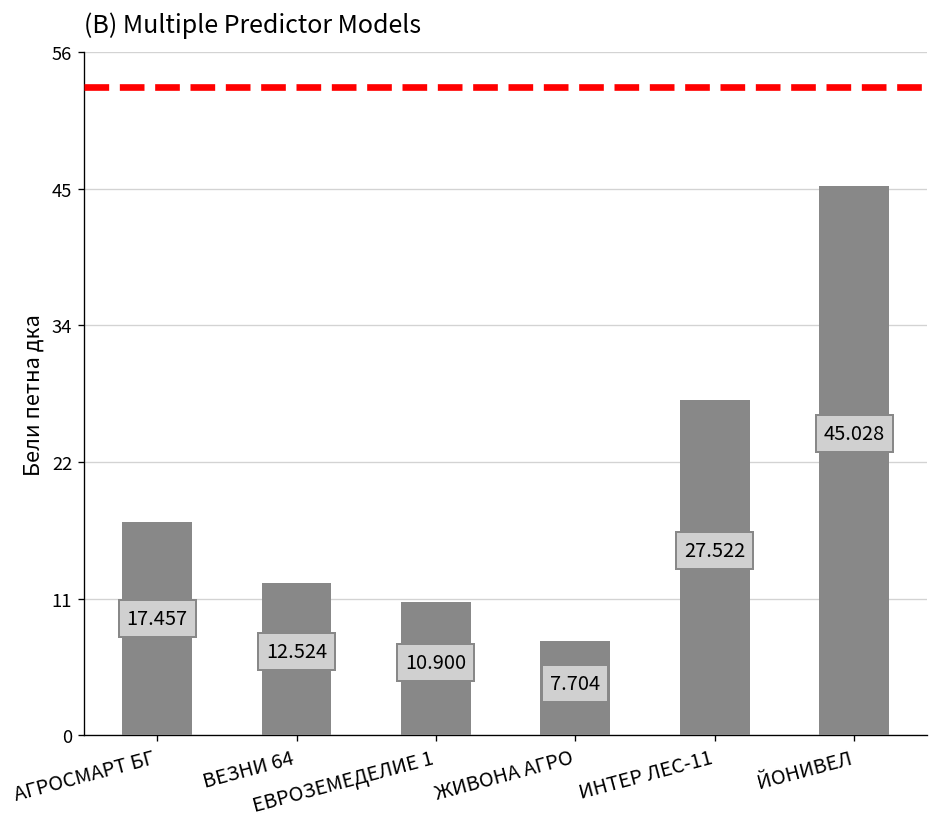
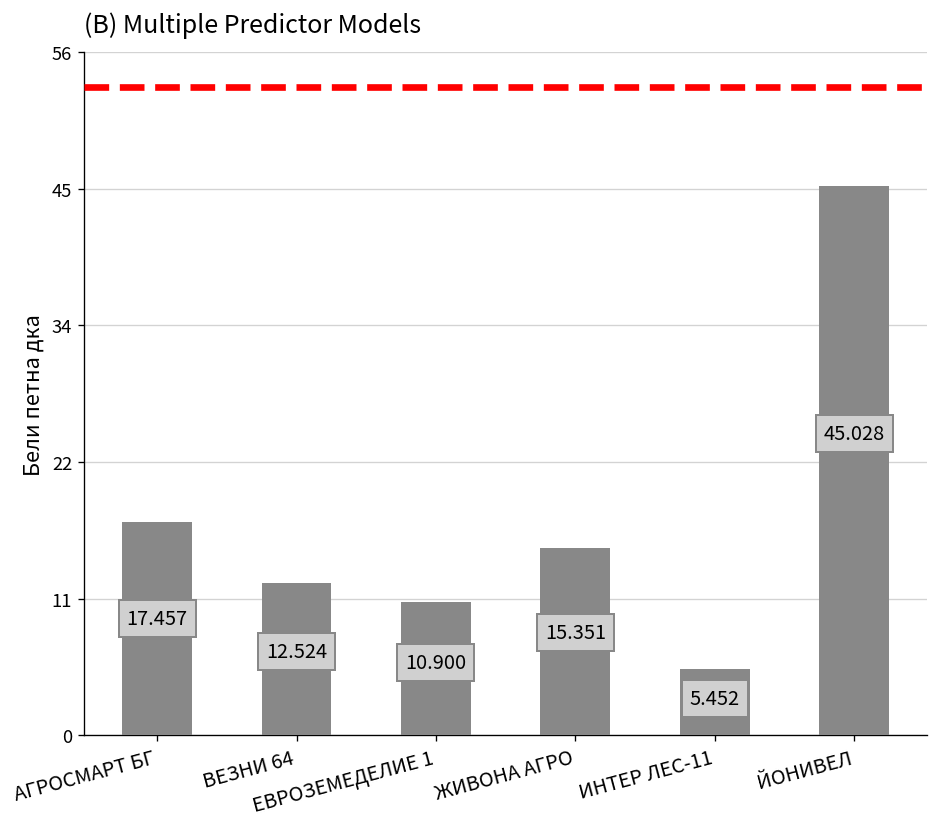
ЖИВОНА АГРО: 7.704 -> 15.351
ИНТЕР ЛЕС-11: 27.522 -> 5.452
